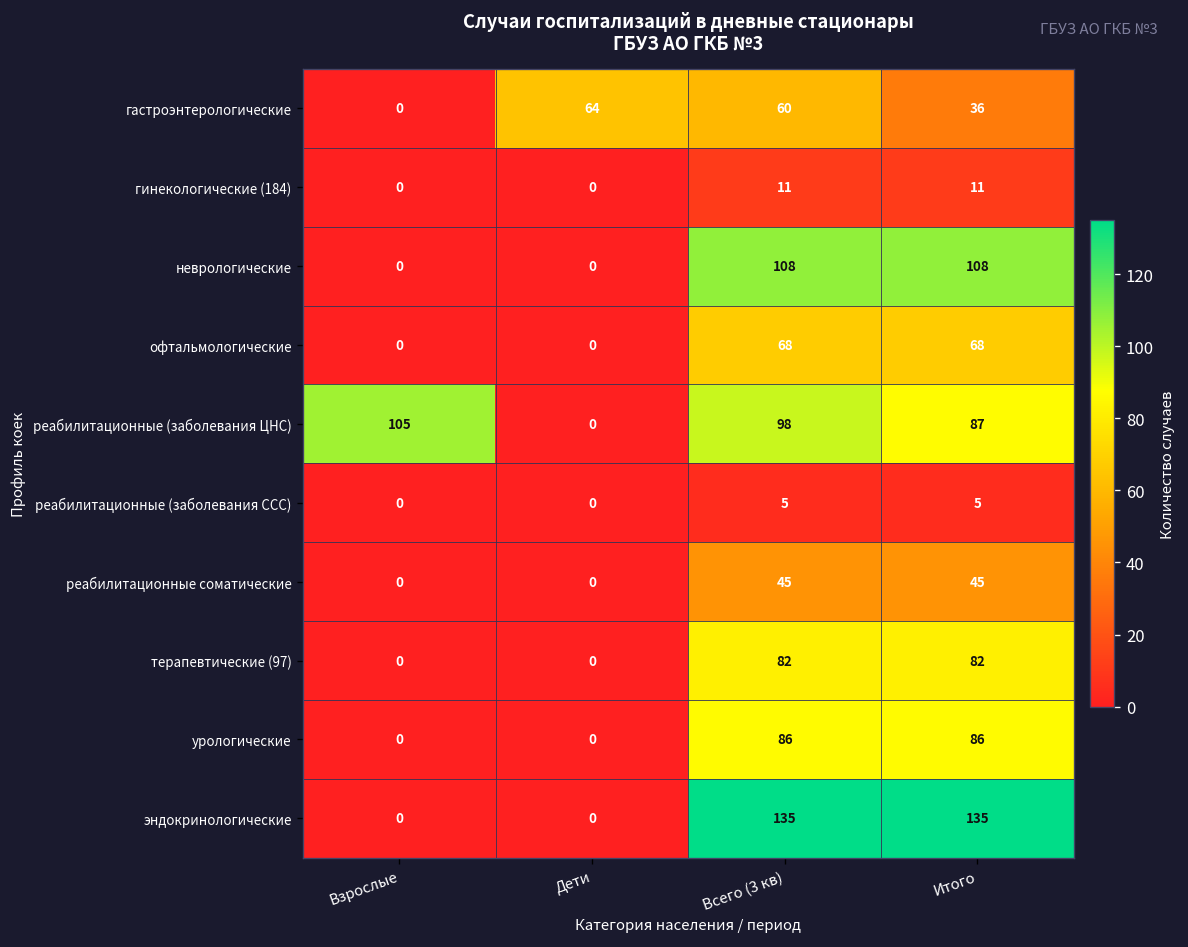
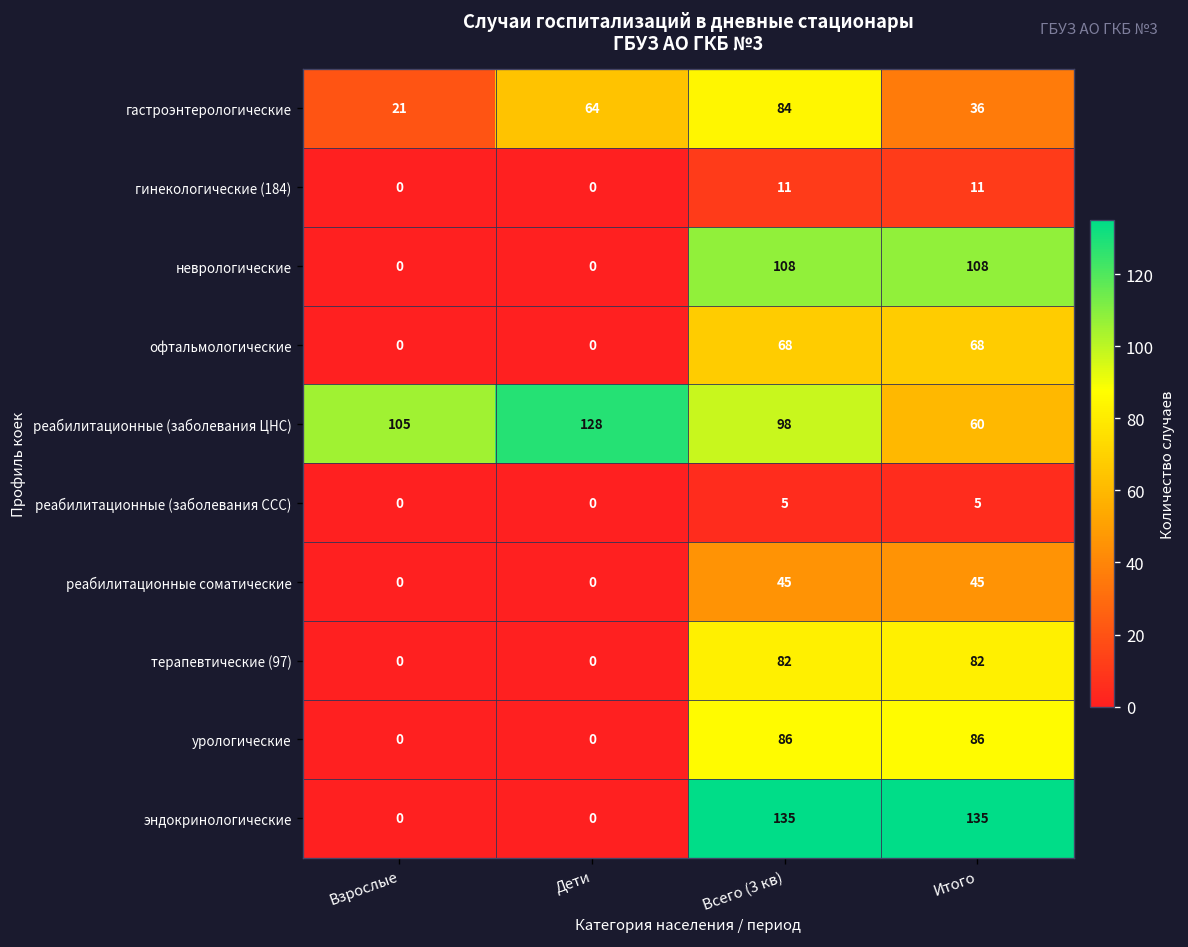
гастроэнтерологические, Взрослые: 0 -> 21
гастроэнтерологические, Всего (3 кв): 60 -> 84
реабилитационные (заболевания ЦНС), Дети: 0 -> 128
реабилитационные (заболевания ЦНС), Итого: 87 -> 60
